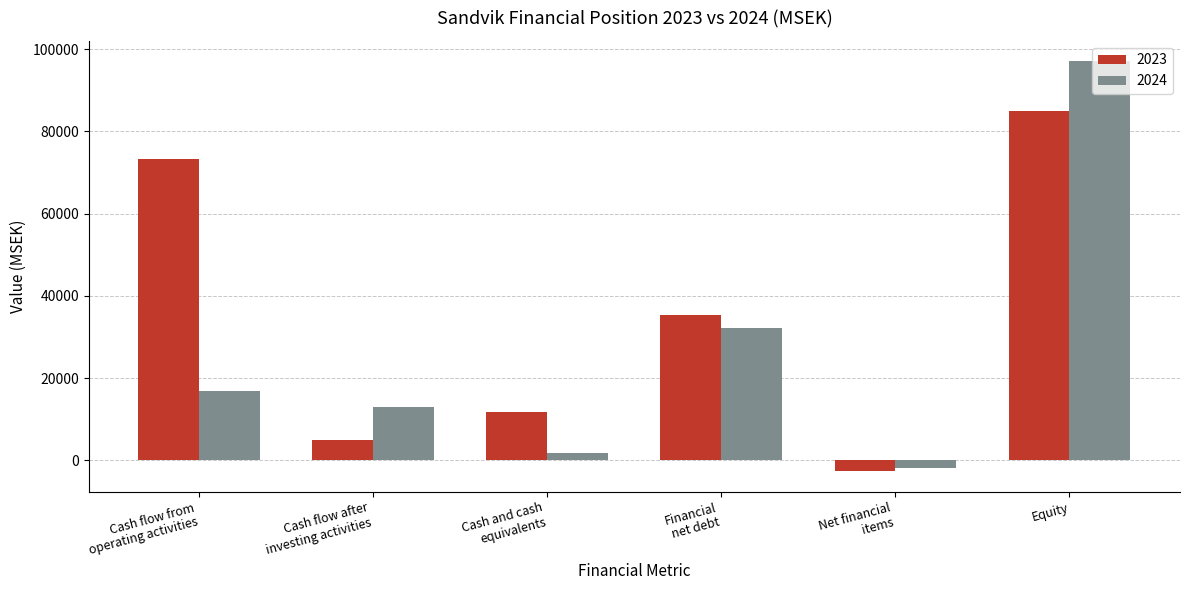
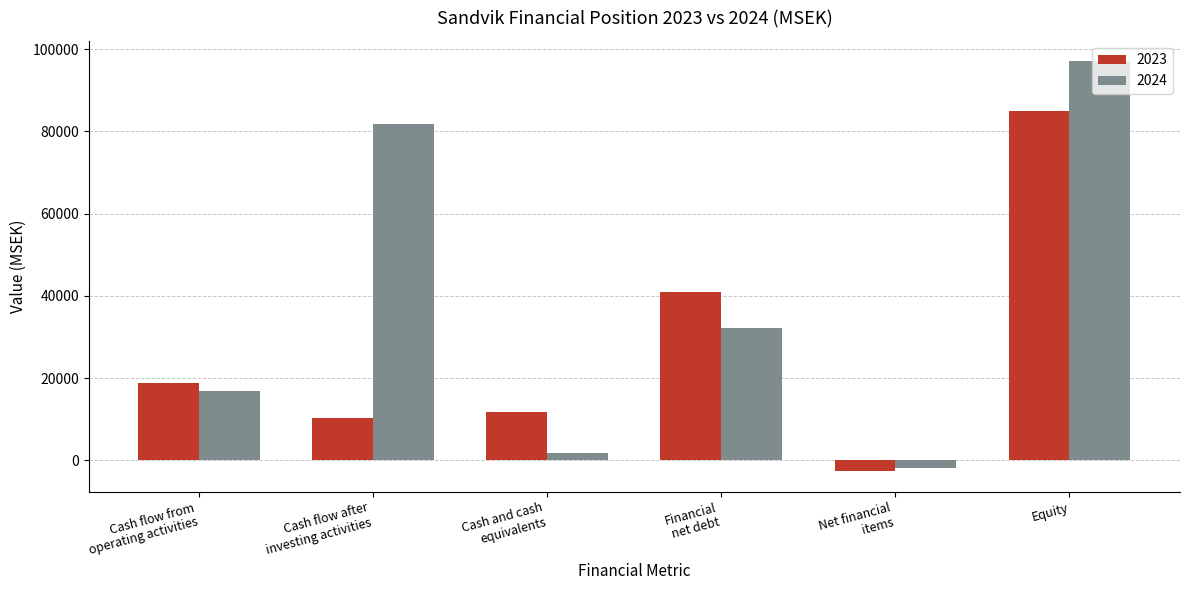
2023, Cash flow from operating activities: 73000 -> 19000
2023, Cash flow after investing activities: 5000 -> 10000
2024, Cash flow after investing activities: 13000 -> 82000
2023, Financial net debt: 35000 -> 41000
